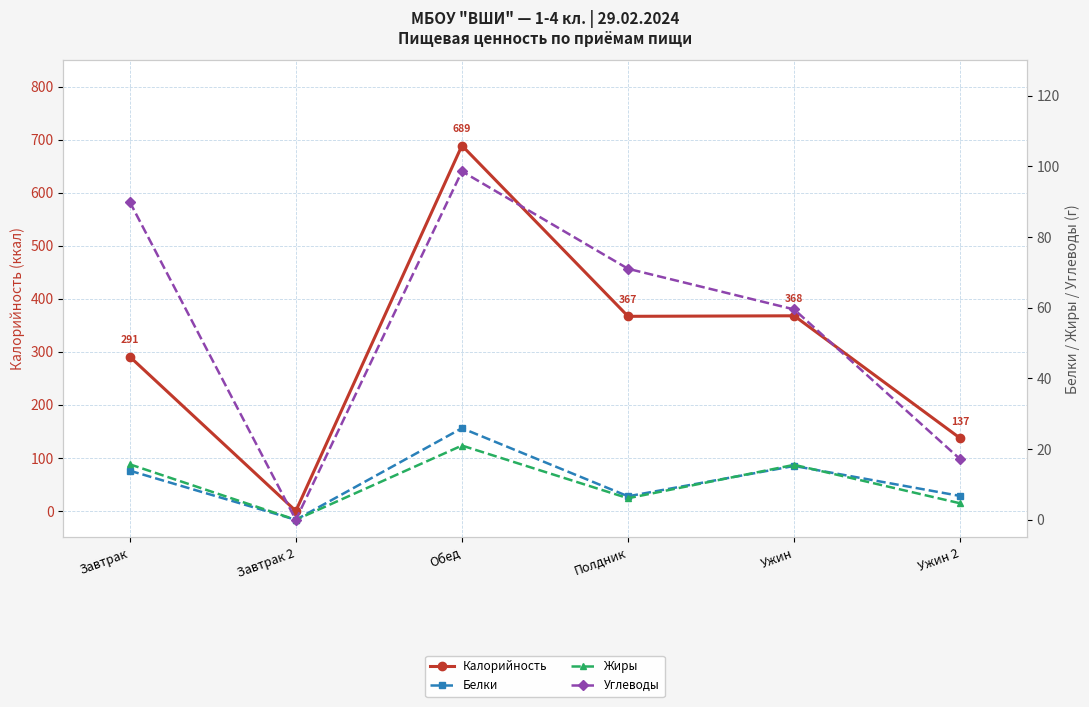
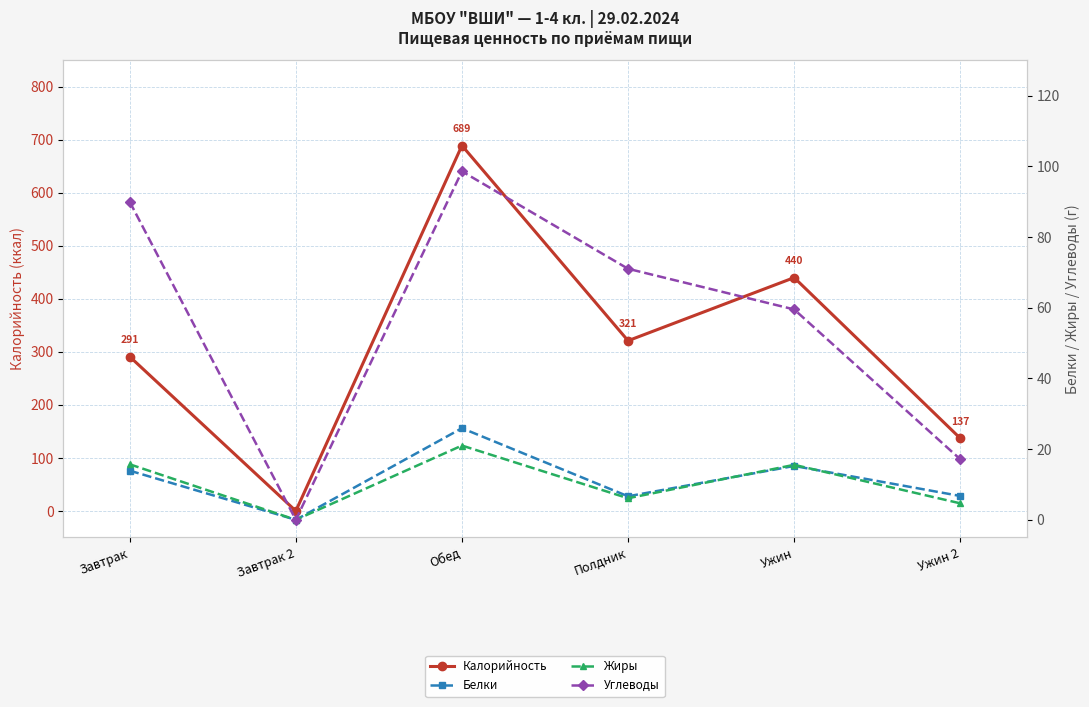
Калорийность, Полдник: 367 -> 321
Калорийность, Ужин: 368 -> 440
